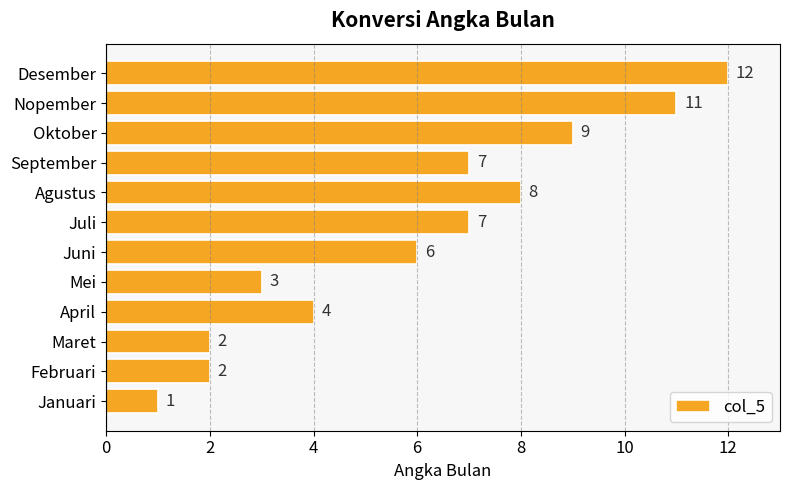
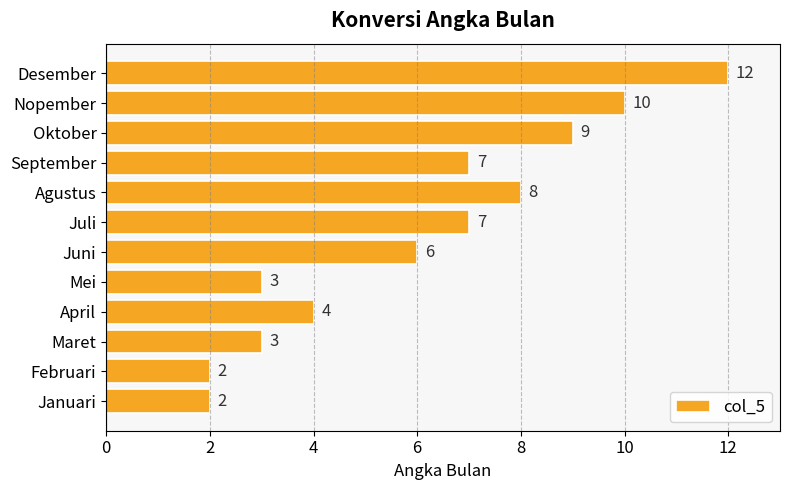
Nopember: 11 -> 10
Maret: 2 -> 3
Januari: 1 -> 2
